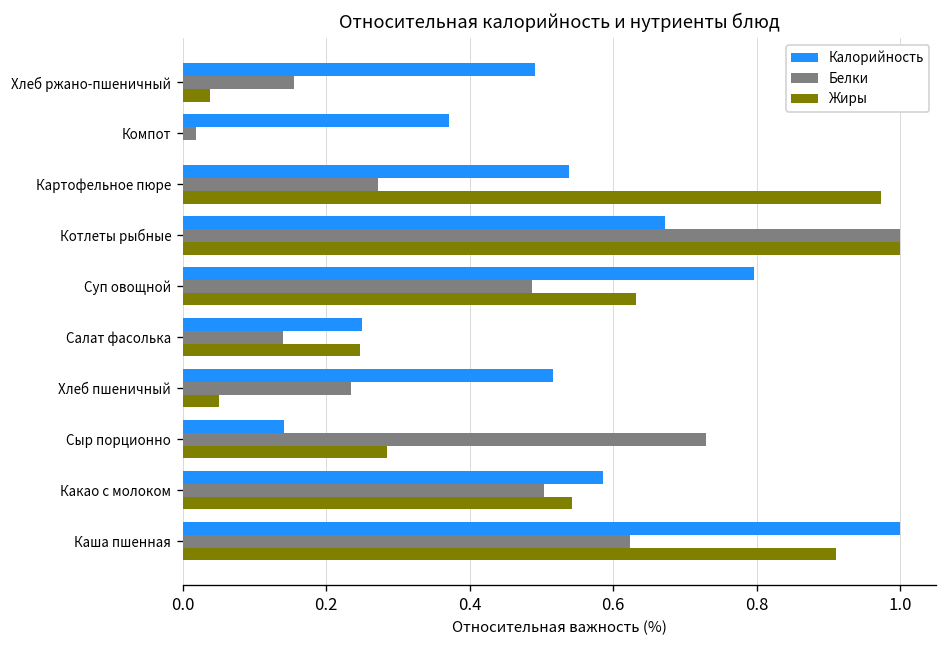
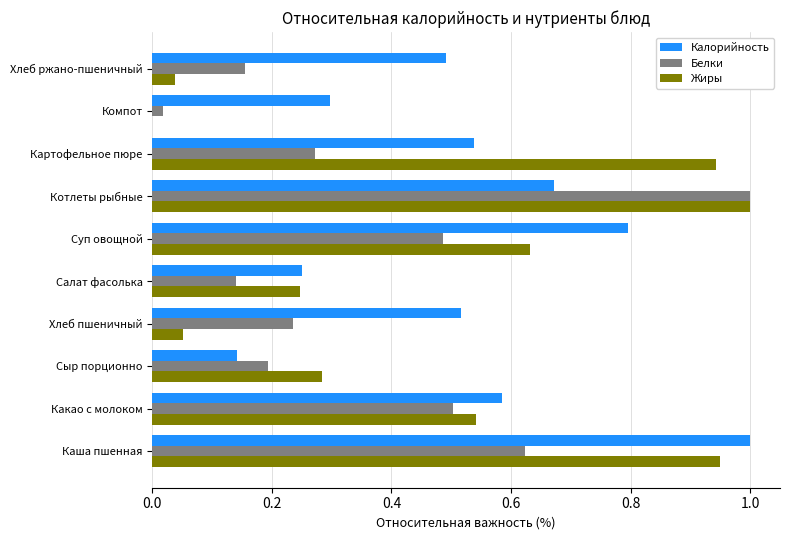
Калорийность, Компот: 0.37 -> 0.30
Жиры, Картофельное пюре: 0.97 -> 0.94
Белки, Сыр порционно: 0.73 -> 0.19
Жиры, Каша пшенная: 0.91 -> 0.95
